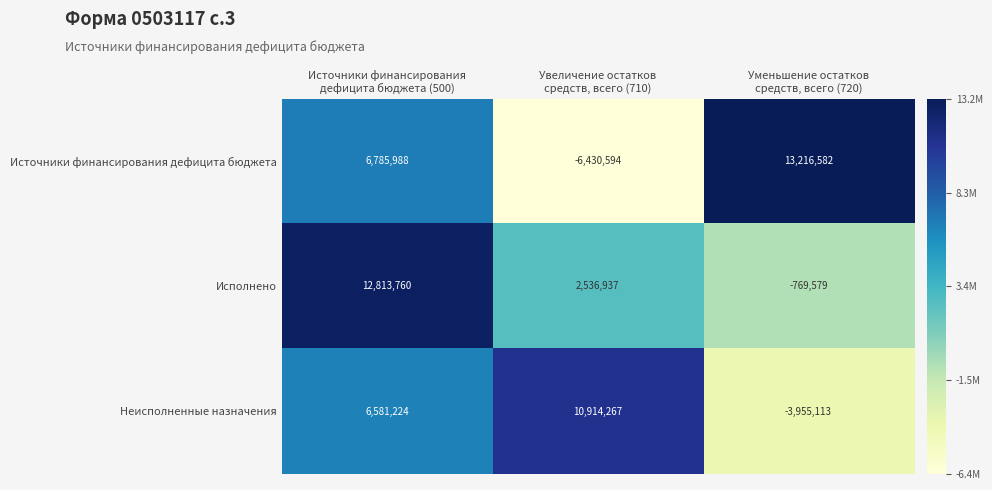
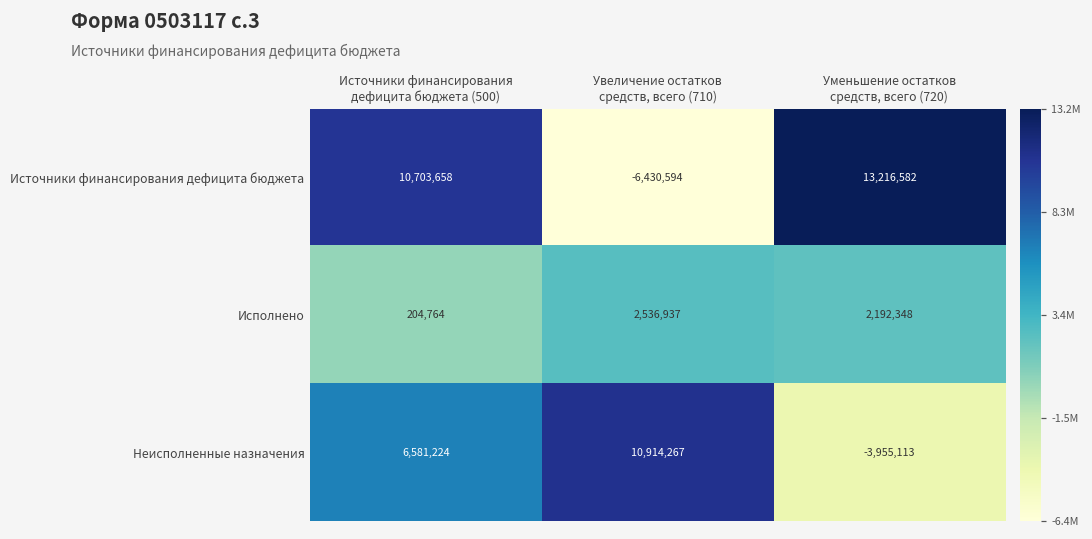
Источники финансирования дефицита бюджета, Источники финансирования дефицита бюджета (500): 6,785,988 -> 10,703,658
Исполнено, Источники финансирования дефицита бюджета (500): 12,813,760 -> 204,764
Исполнено, Уменьшение остатков средств, всего (720): -769,579 -> 2,192,348
